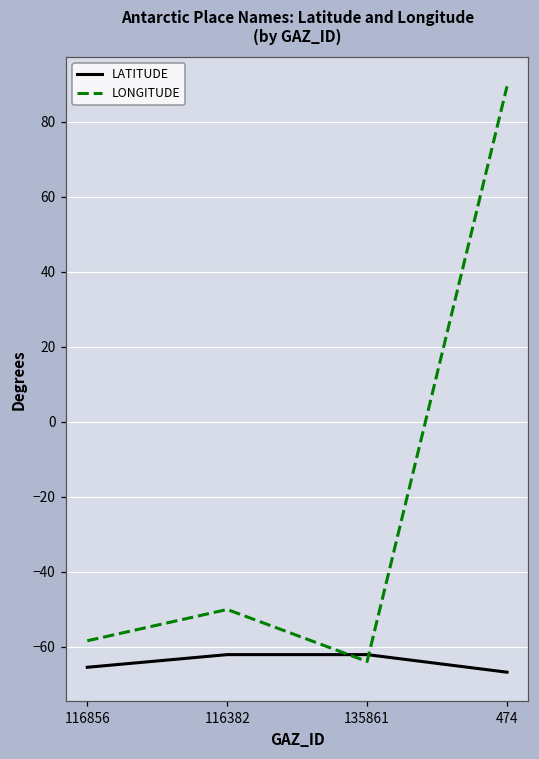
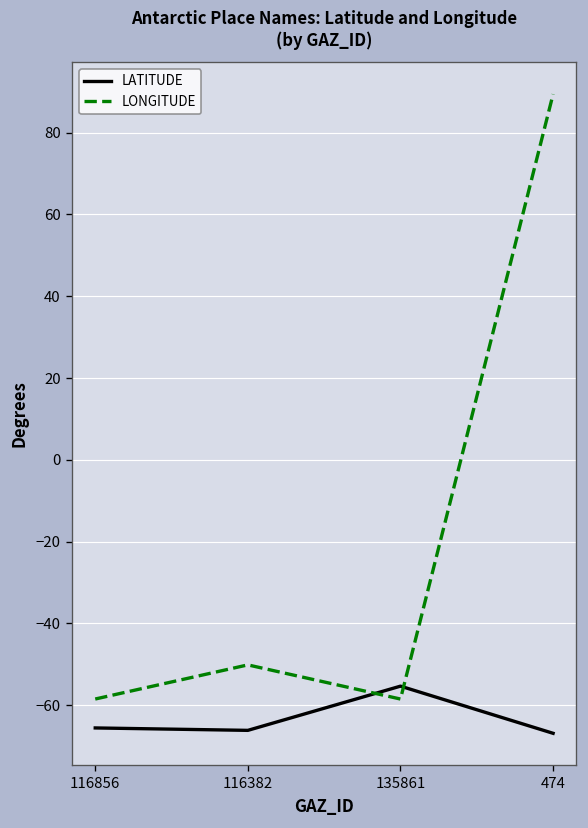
LATITUDE, 116382: -62 -> -66
LATITUDE, 135861: -62 -> -55
LONGITUDE, 135861: -64 -> -58
